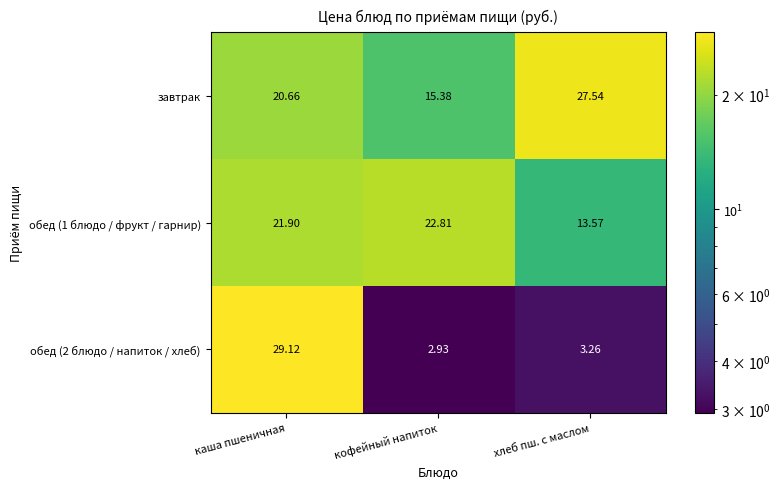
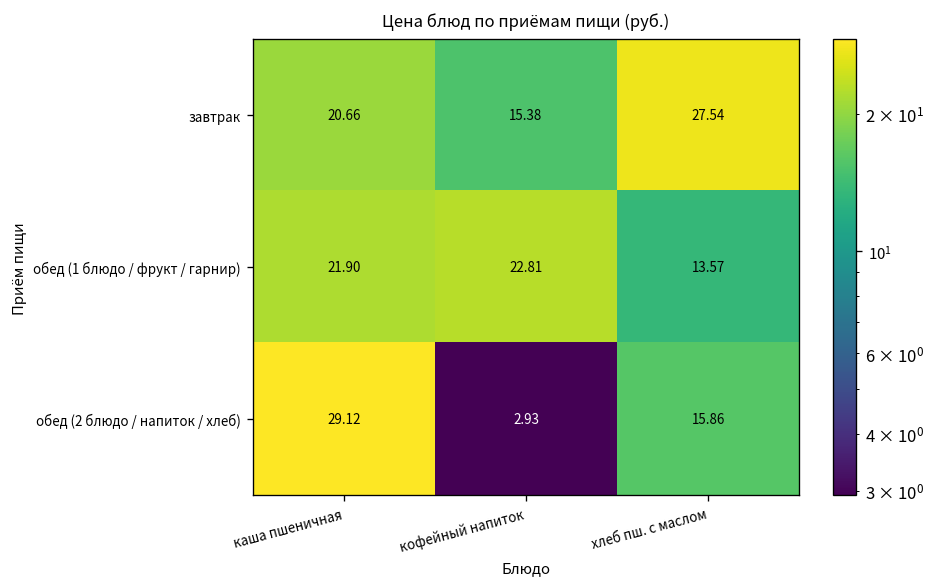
обед (2 блюдо / напиток / хлеб), хлеб пш. с маслом: 3.26 -> 15.86
